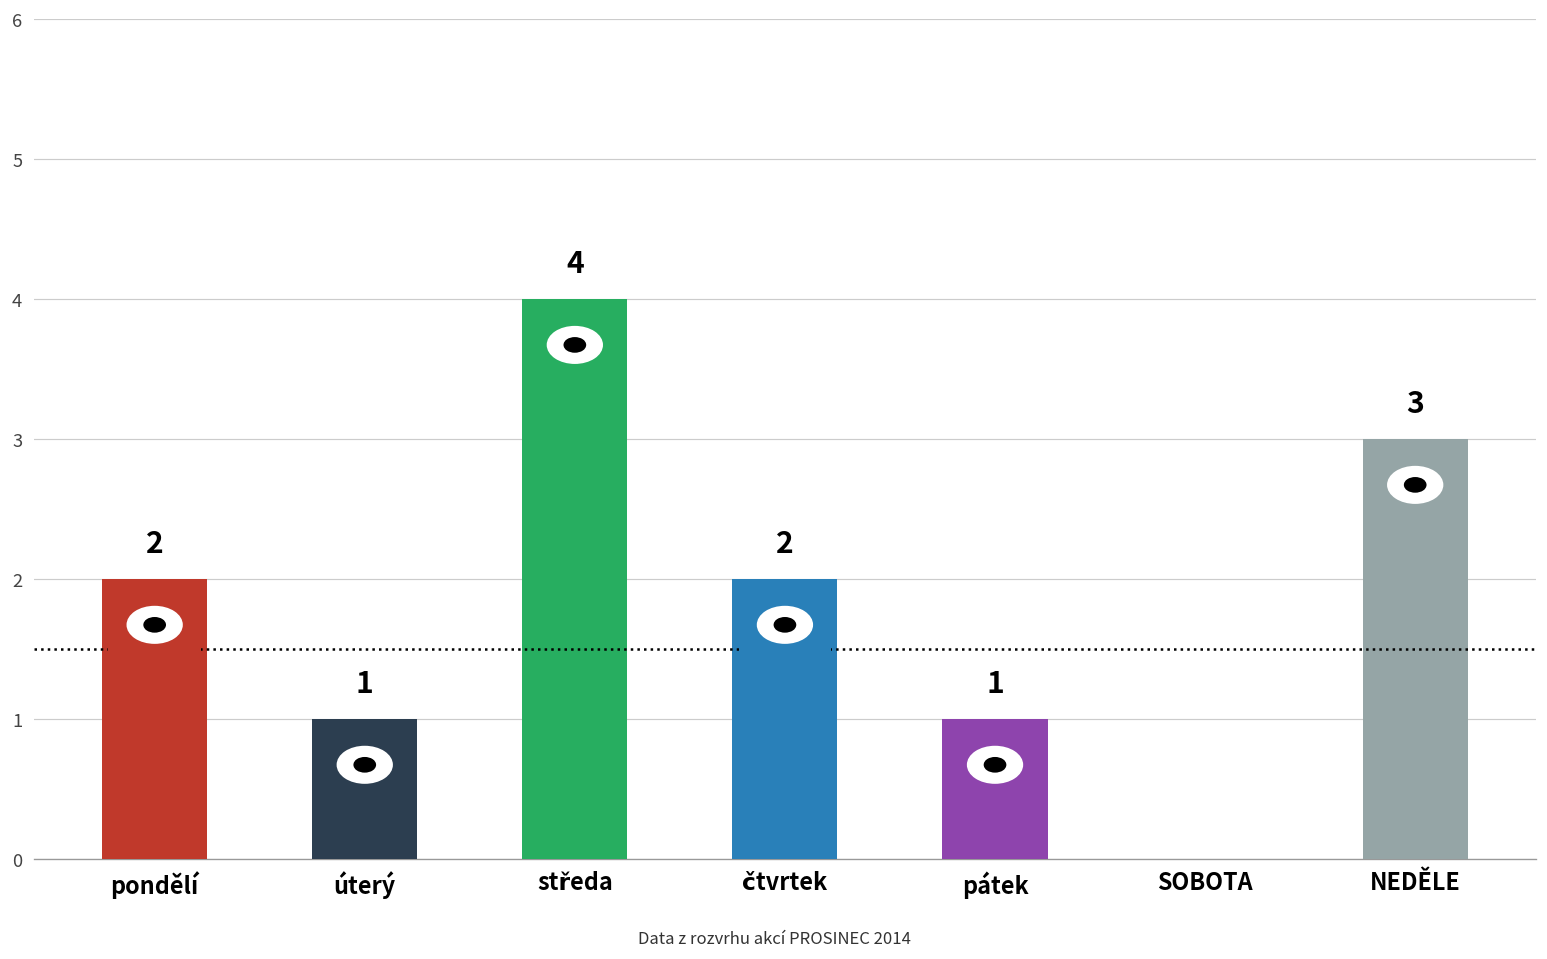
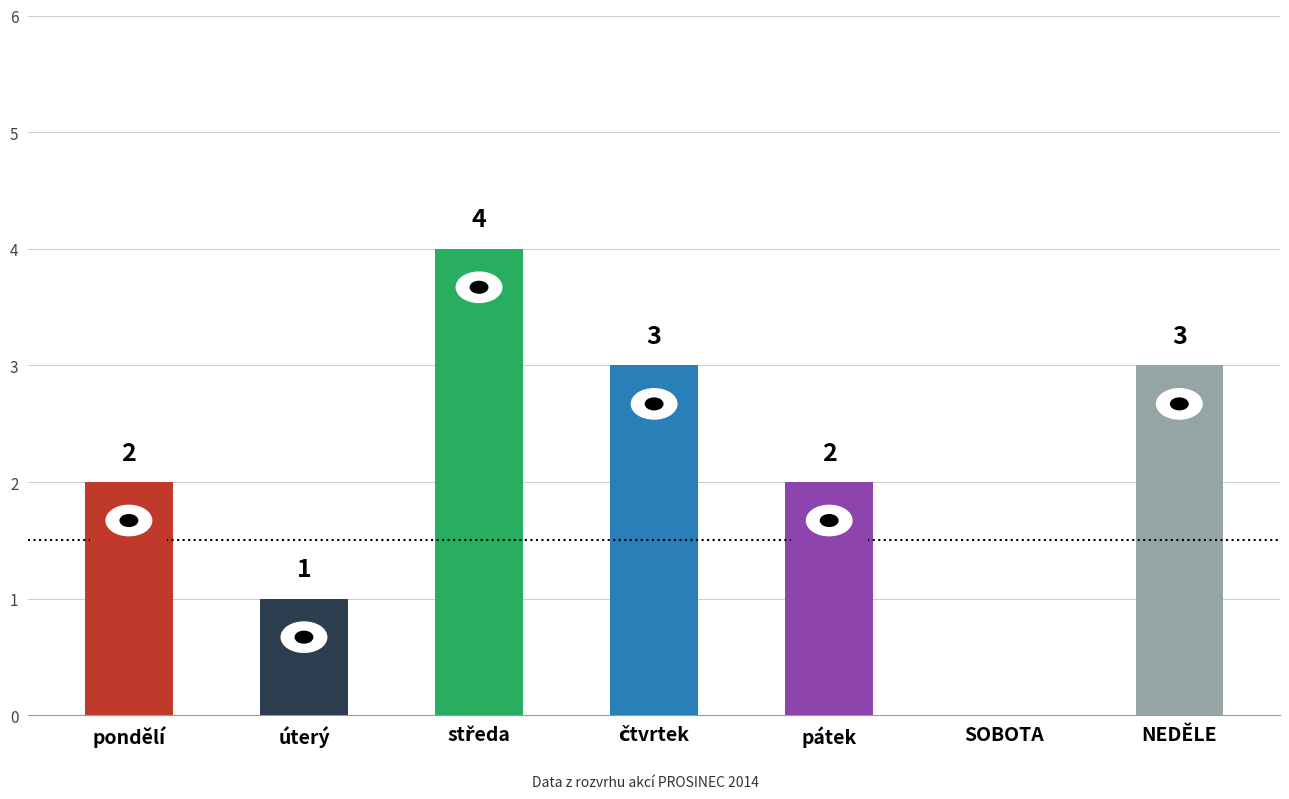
čtvrtek: 2 -> 3
pátek: 1 -> 2
